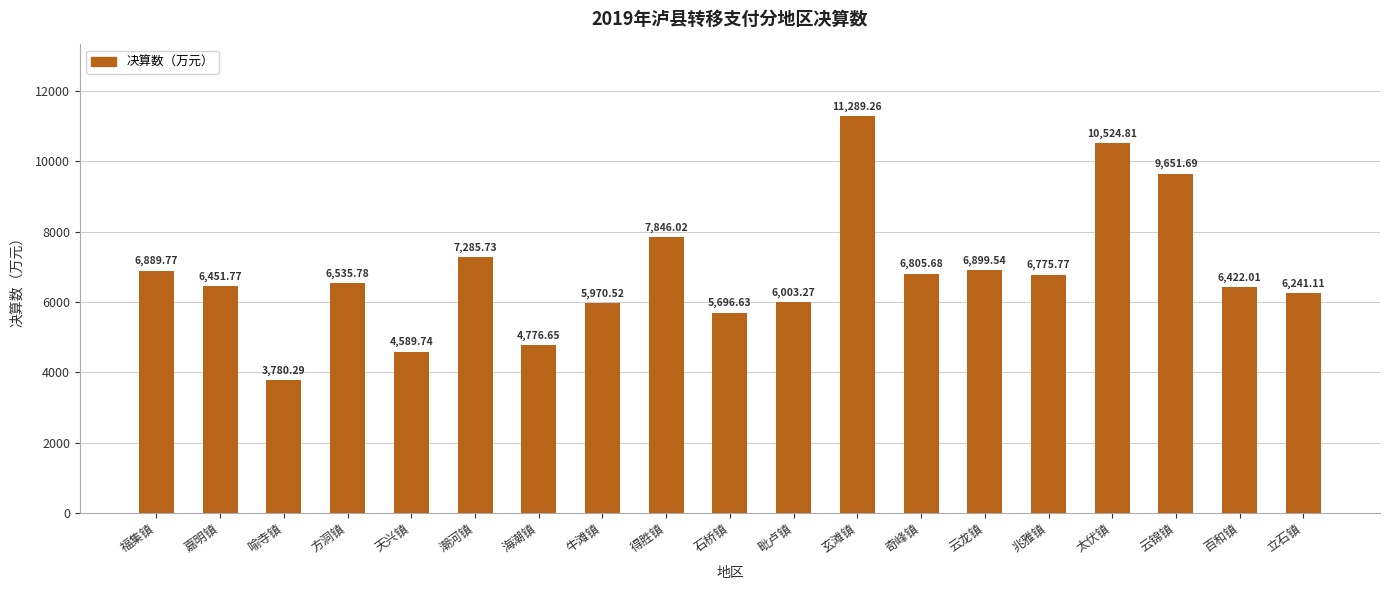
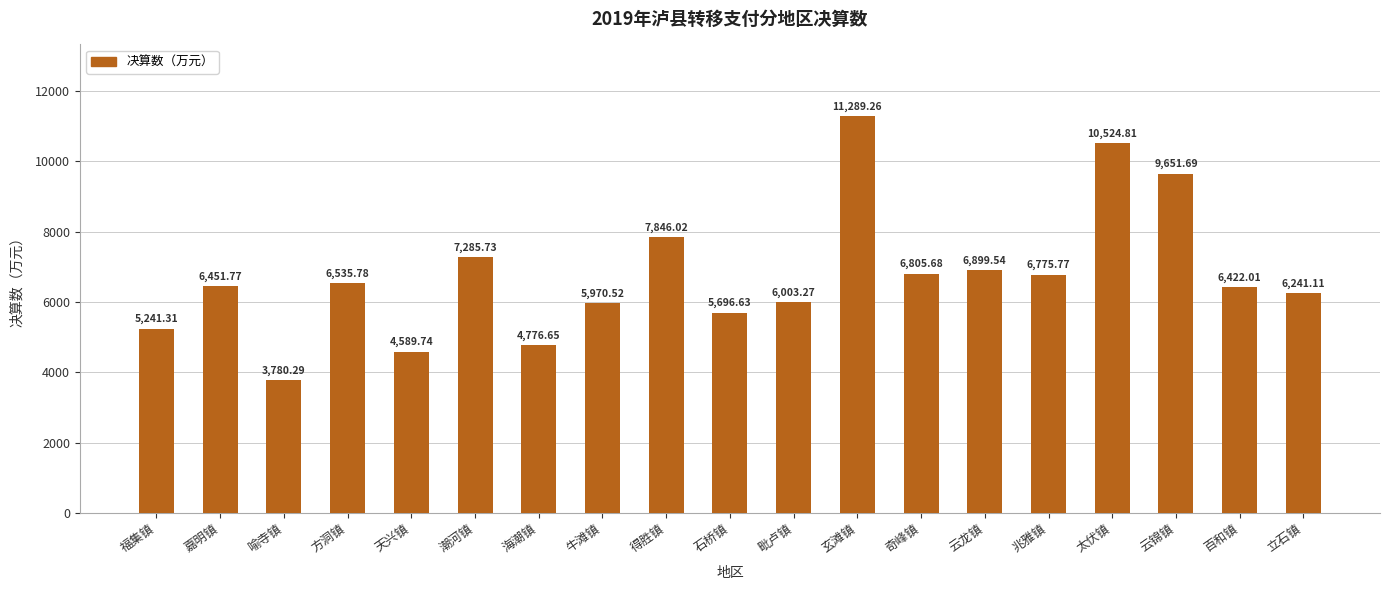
福集镇: 6,889.77 -> 5,241.31
